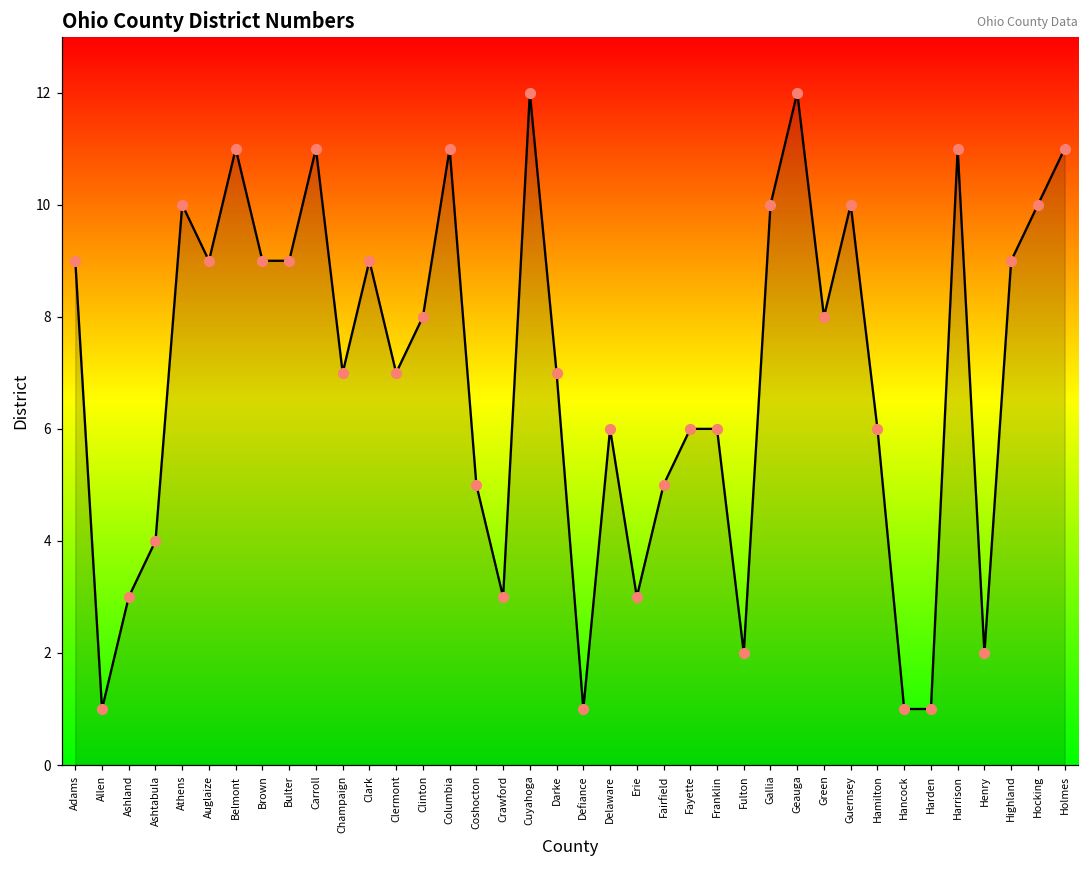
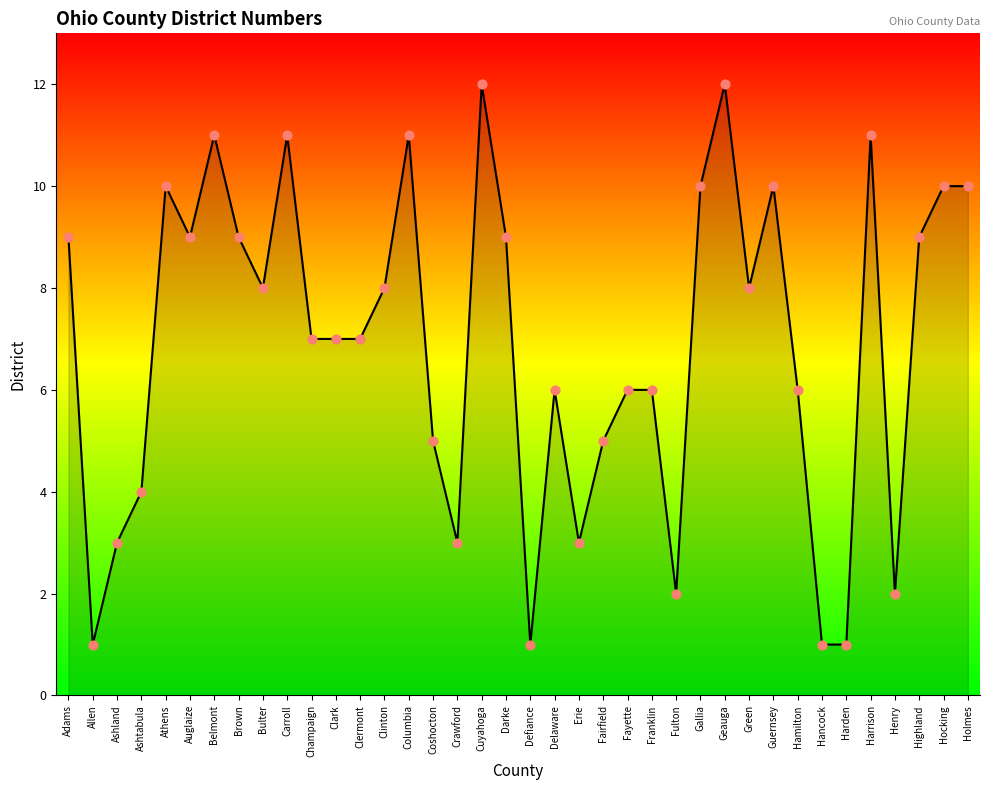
Bulter: 9 -> 8
Clark: 9 -> 7
Darke: 7 -> 9
Holmes: 11 -> 10
